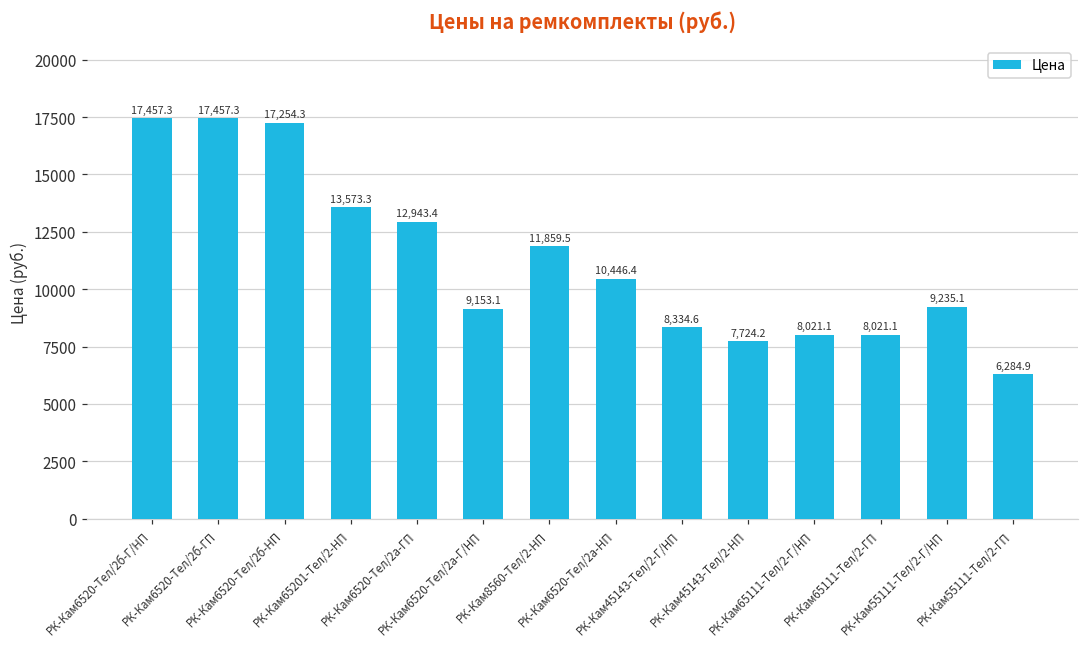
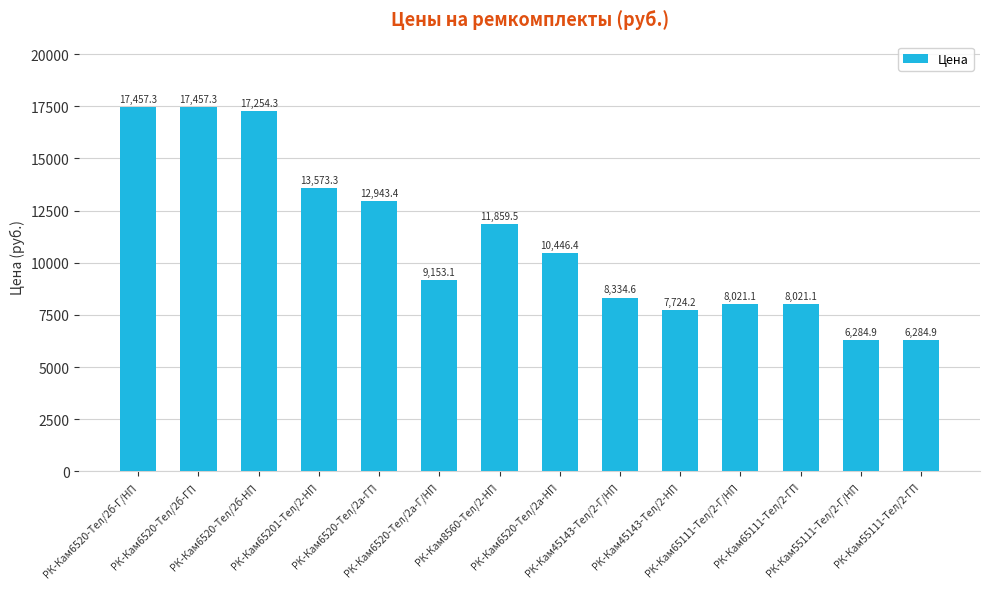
РК-Кам55111-Тел/2-Г/НП: 9,235.1 -> 6,284.9
